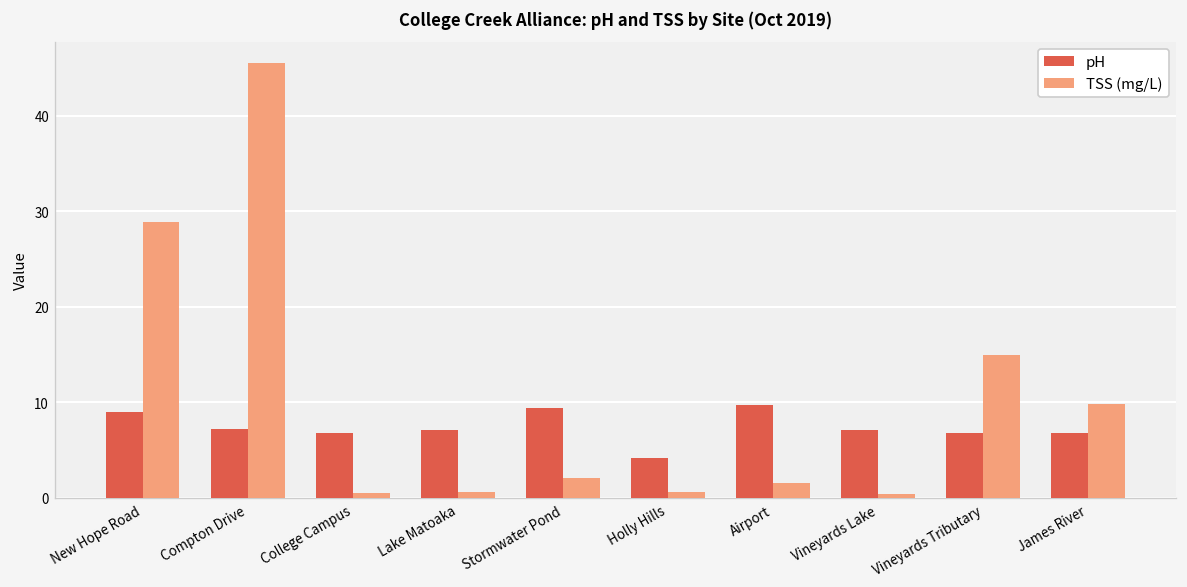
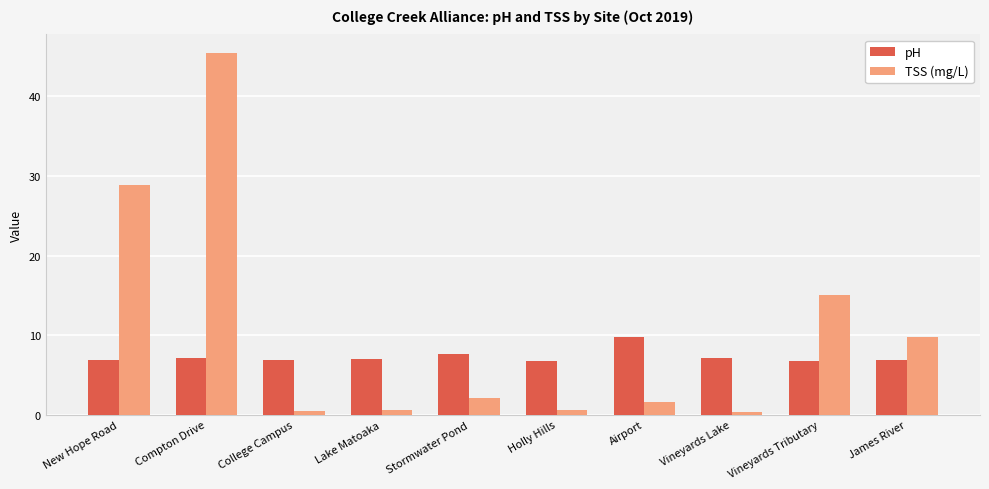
pH, New Hope Road: 9 -> 7
pH, Stormwater Pond: 9 -> 8
pH, Holly Hills: 4 -> 7
